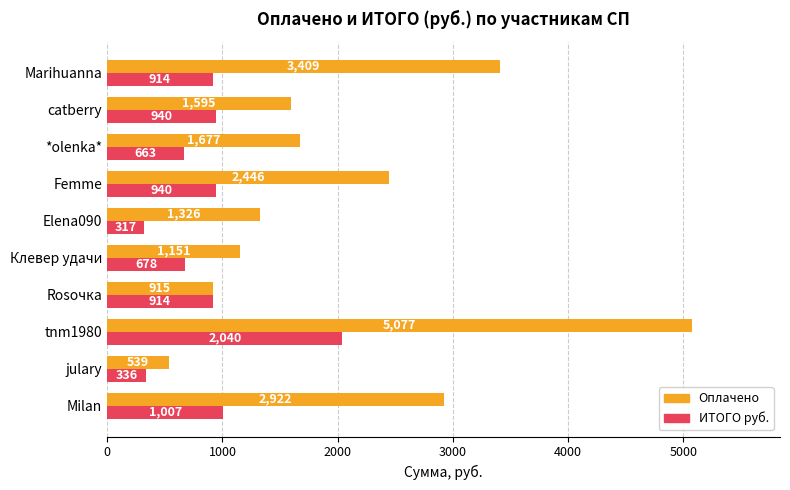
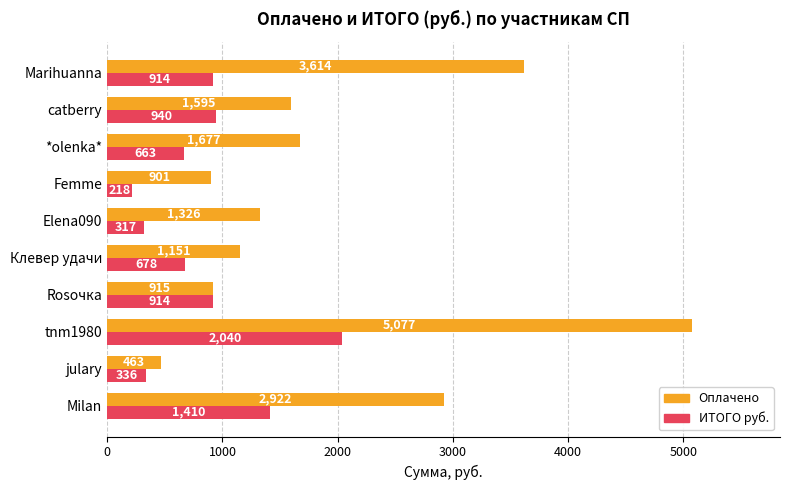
Оплачено, Marihuanna: 3,409 -> 3,614
Оплачено, Femme: 2,446 -> 901
ИТОГО руб., Femme: 940 -> 218
Оплачено, julary: 539 -> 463
ИТОГО руб., Milan: 1,007 -> 1,410
